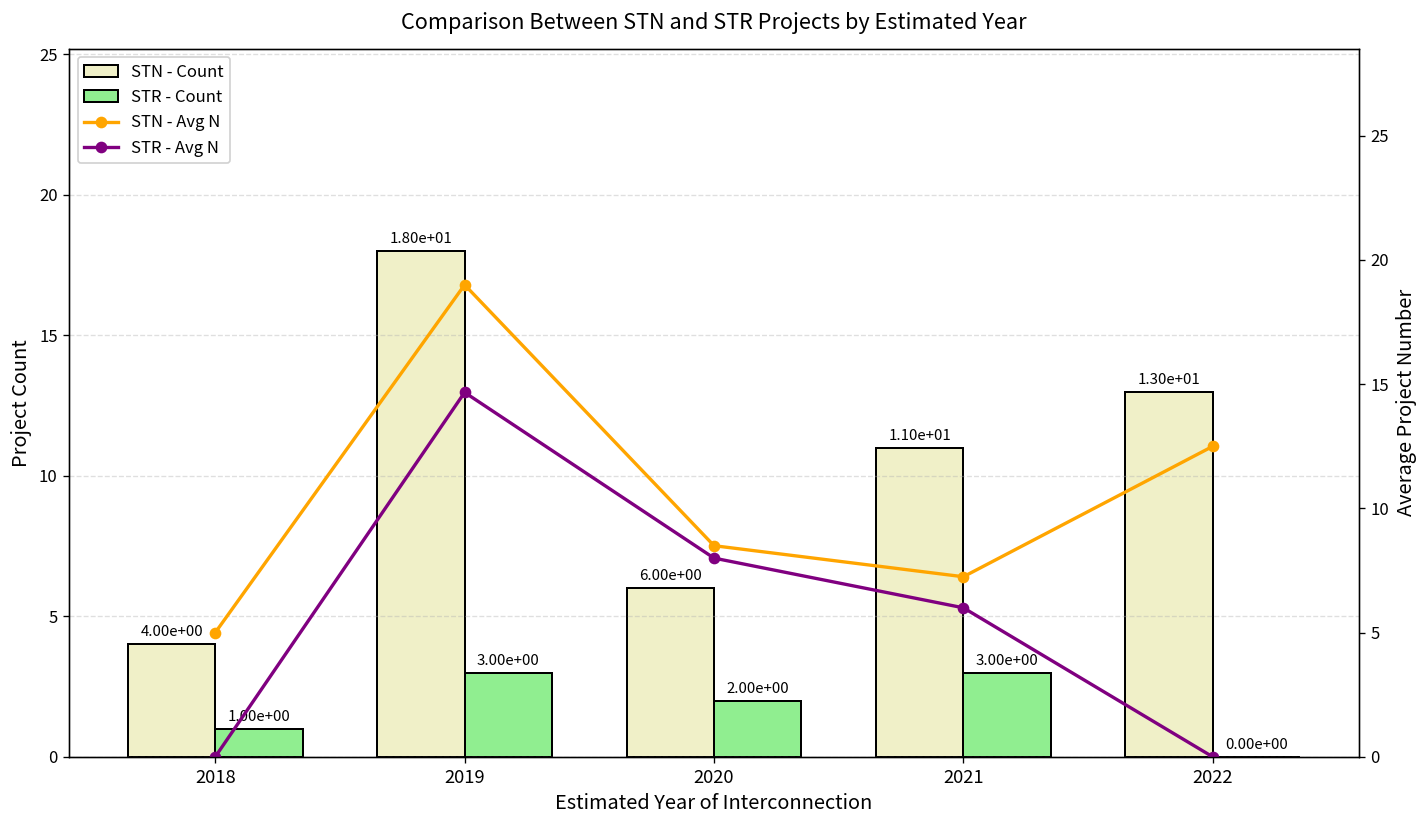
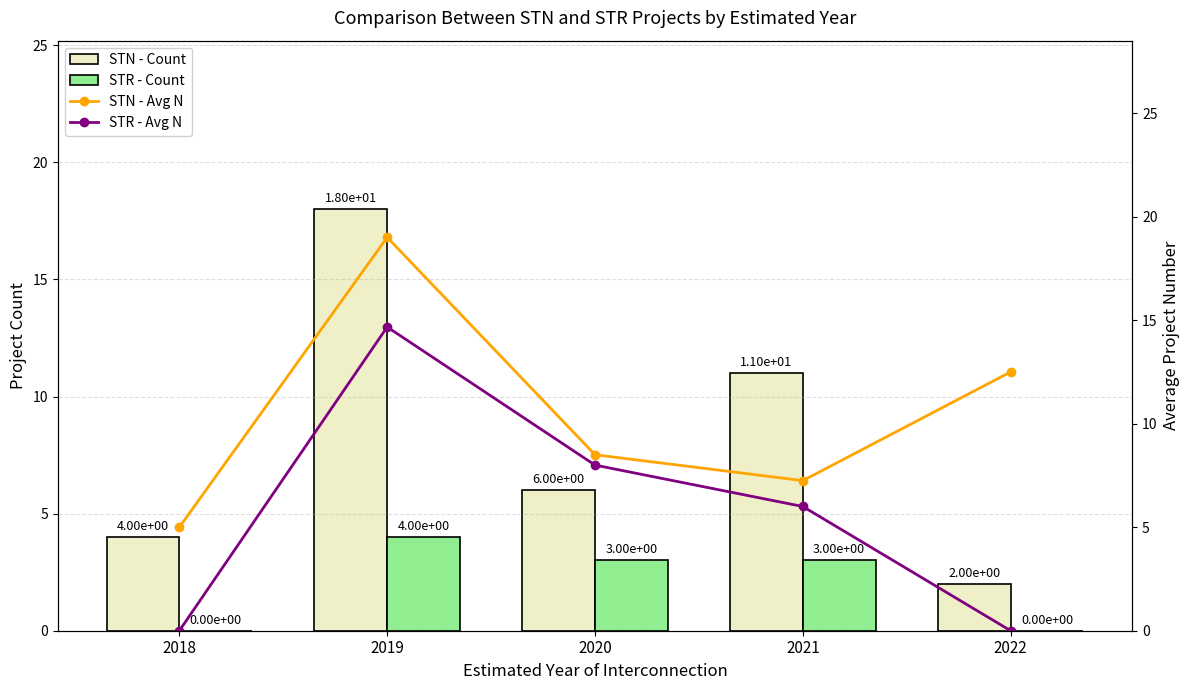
STR - Count, 2018: 1.00e+00 -> 0.00e+00
STR - Count, 2019: 3.00e+00 -> 4.00e+00
STR - Count, 2020: 2.00e+00 -> 3.00e+00
STN - Count, 2022: 1.30e+01 -> 2.00e+00
